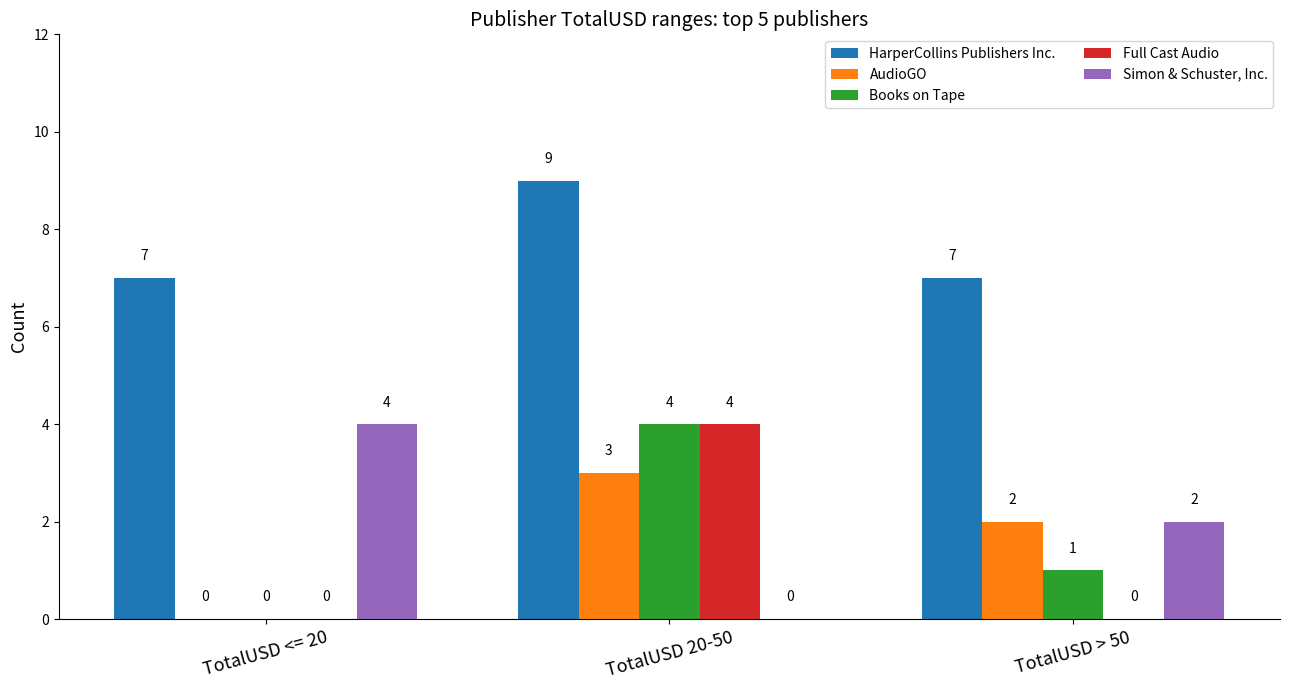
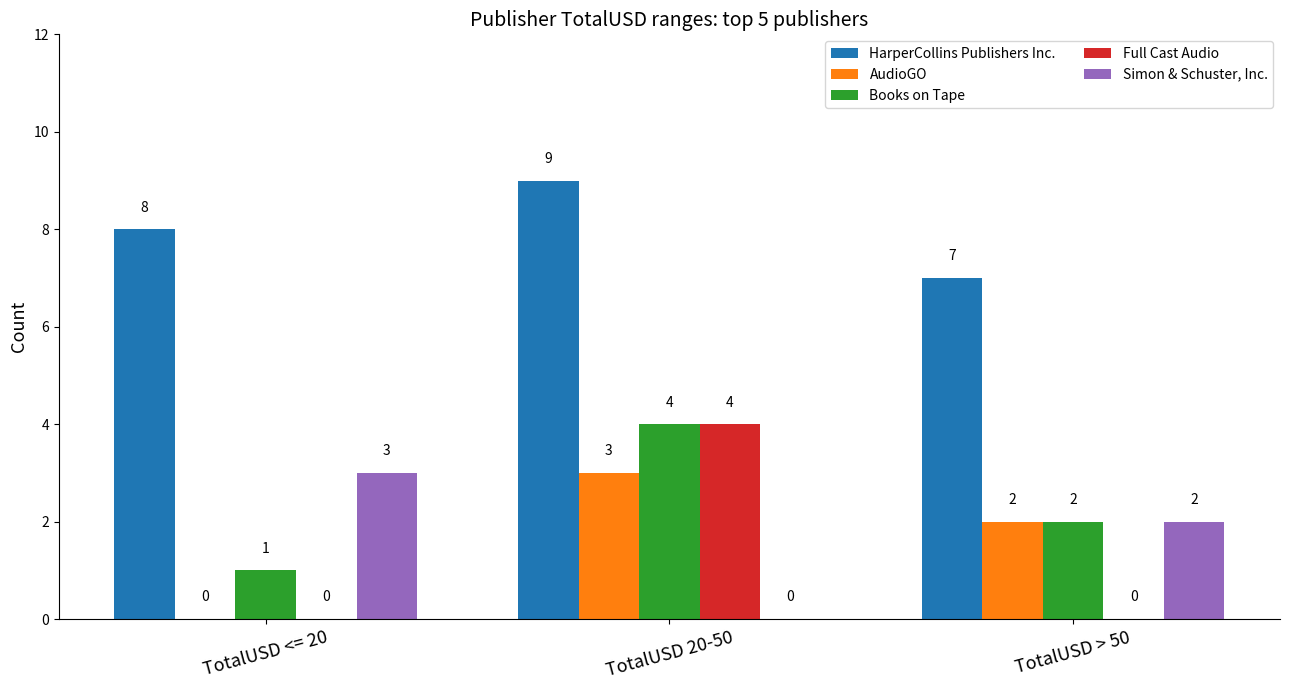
HarperCollins Publishers Inc., TotalUSD <= 20: 7 -> 8
Books on Tape, TotalUSD <= 20: 0 -> 1
Simon & Schuster, Inc., TotalUSD <= 20: 4 -> 3
Books on Tape, TotalUSD > 50: 1 -> 2
